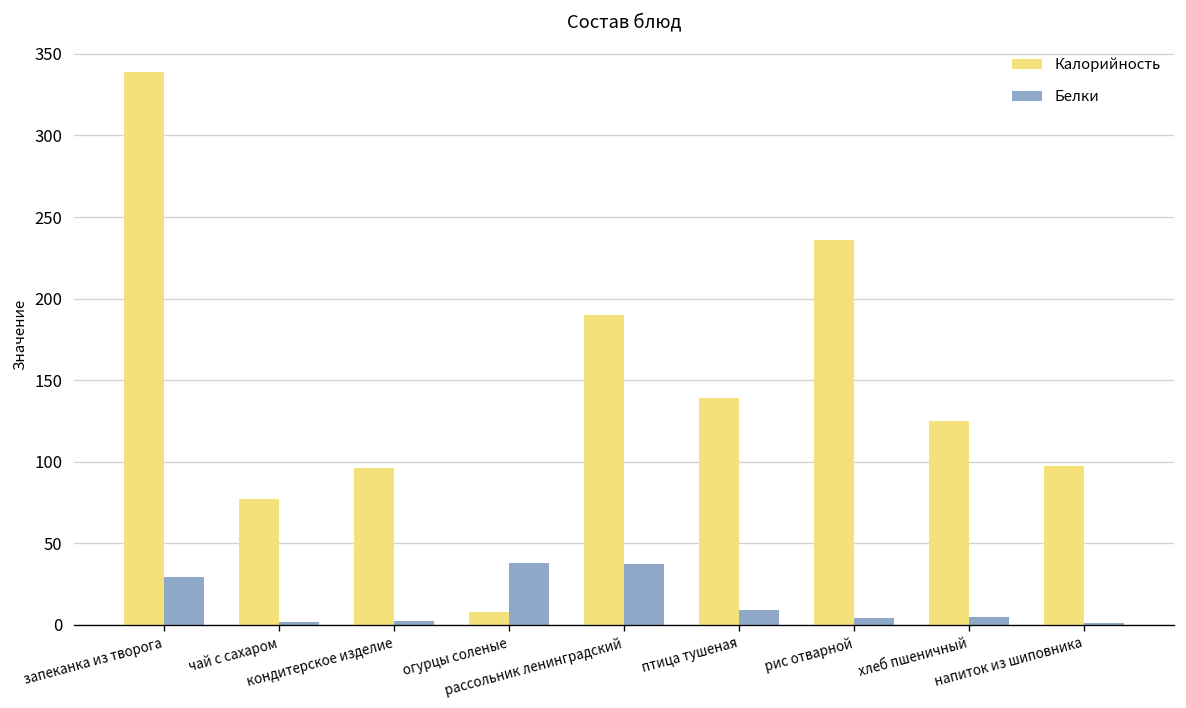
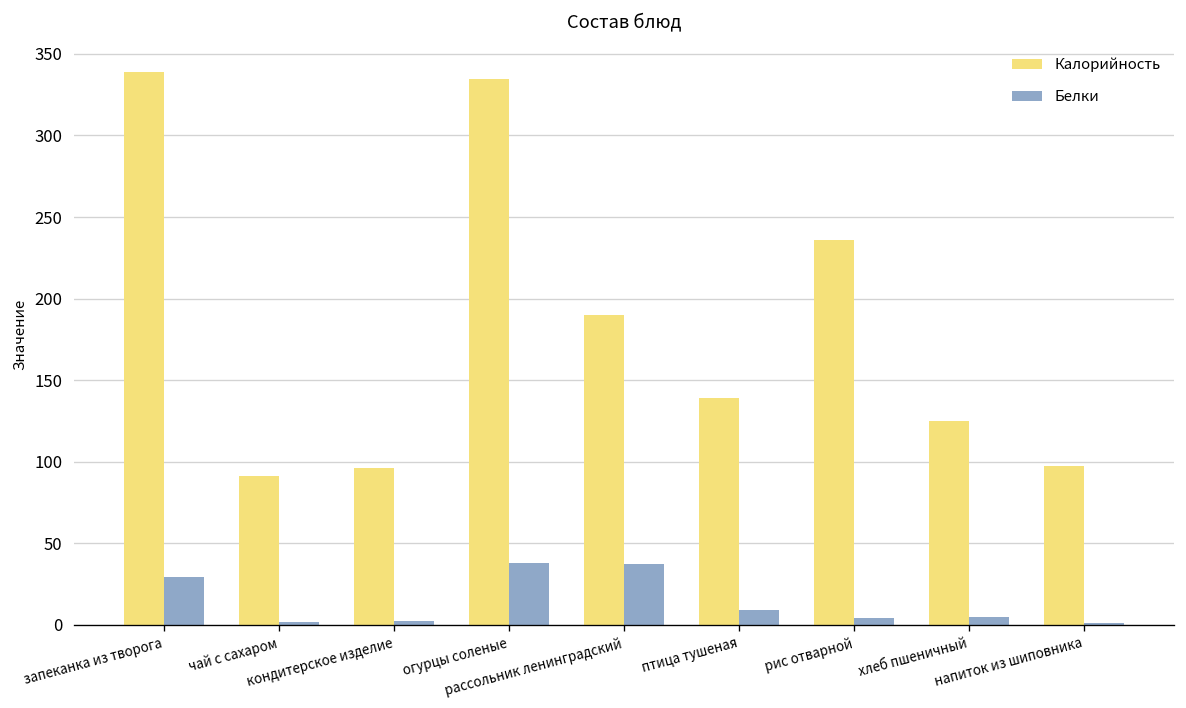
Калорийность, чай с сахаром: 77 -> 91
Калорийность, огурцы соленые: 8 -> 335
